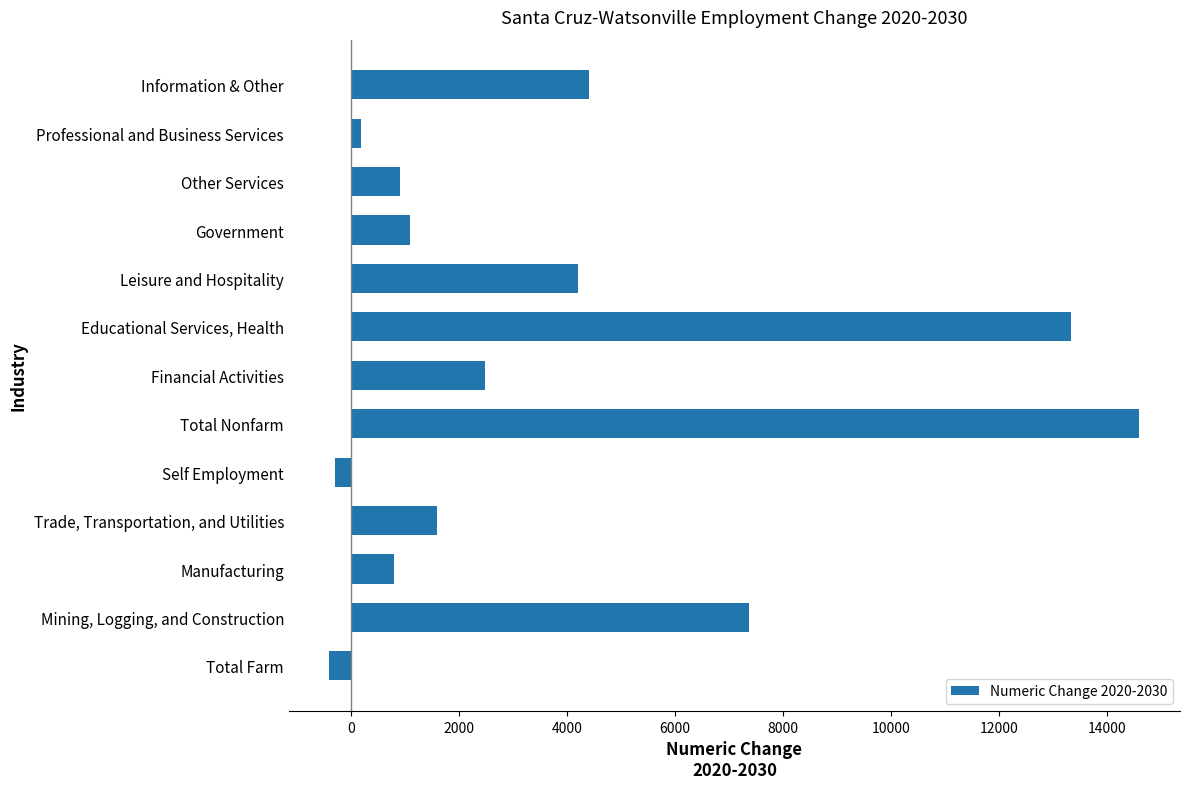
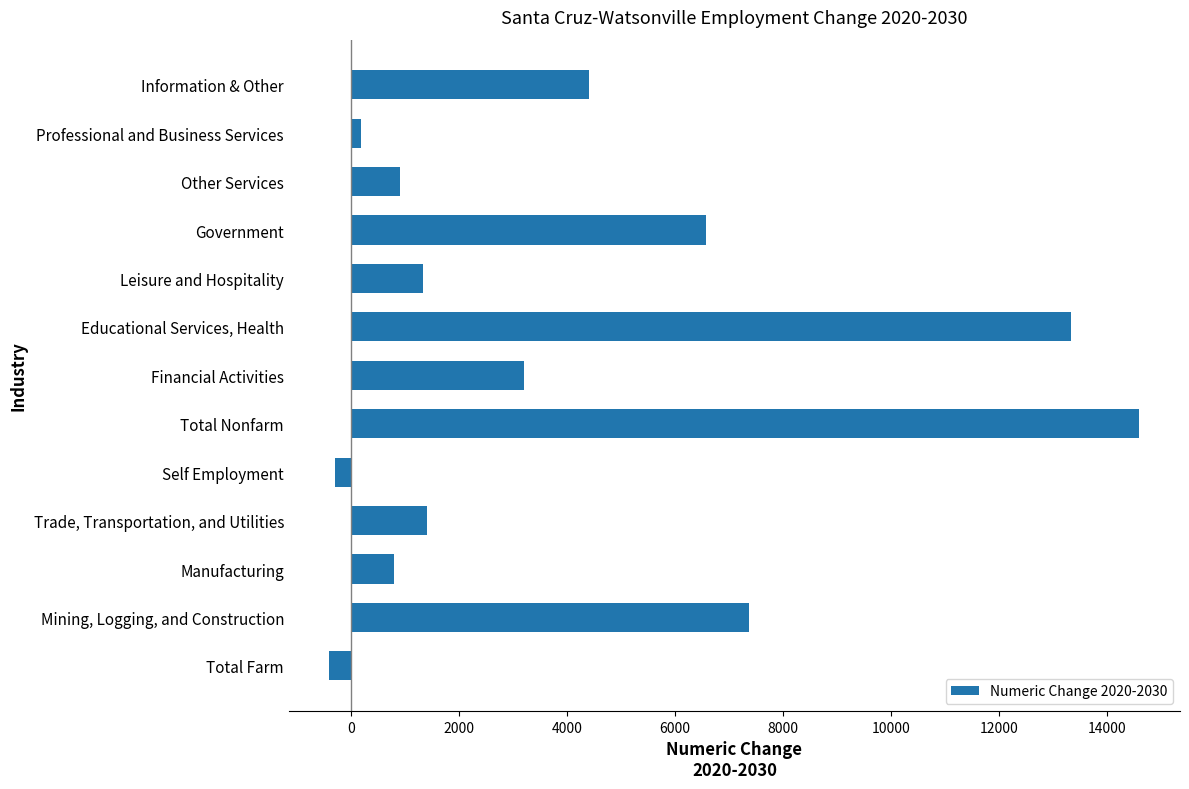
Government: 1100 -> 6600
Leisure and Hospitality: 4200 -> 1300
Financial Activities: 2500 -> 3200
Trade, Transportation, and Utilities: 1600 -> 1400
